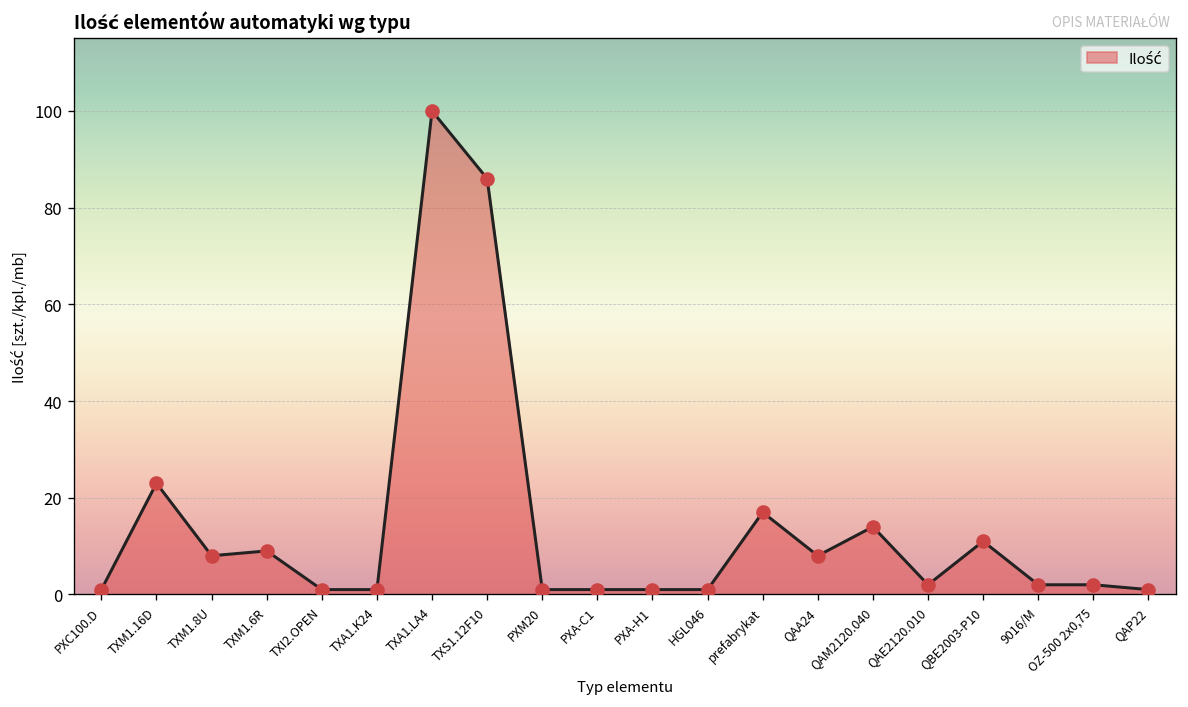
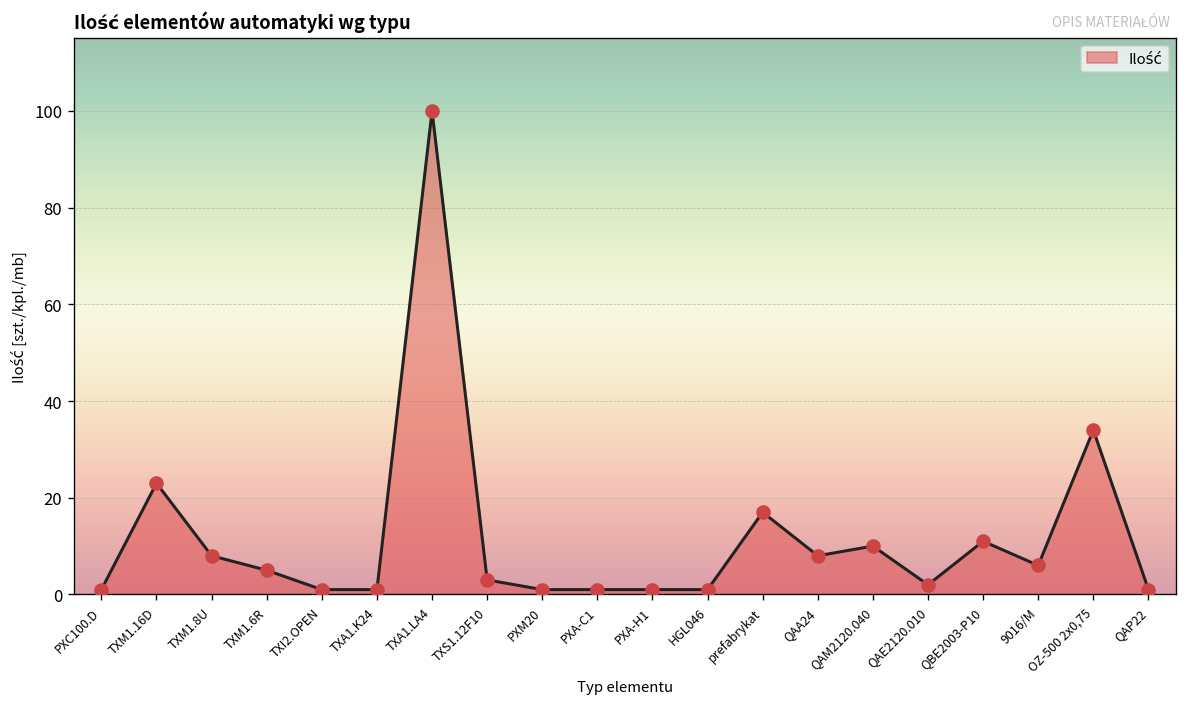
TXM1.6R: 9 -> 5
TXS1.12F10: 86 -> 3
QAM2120.040: 14 -> 10
9016/M: 2 -> 6
OZ-500 2x0,75: 2 -> 34
